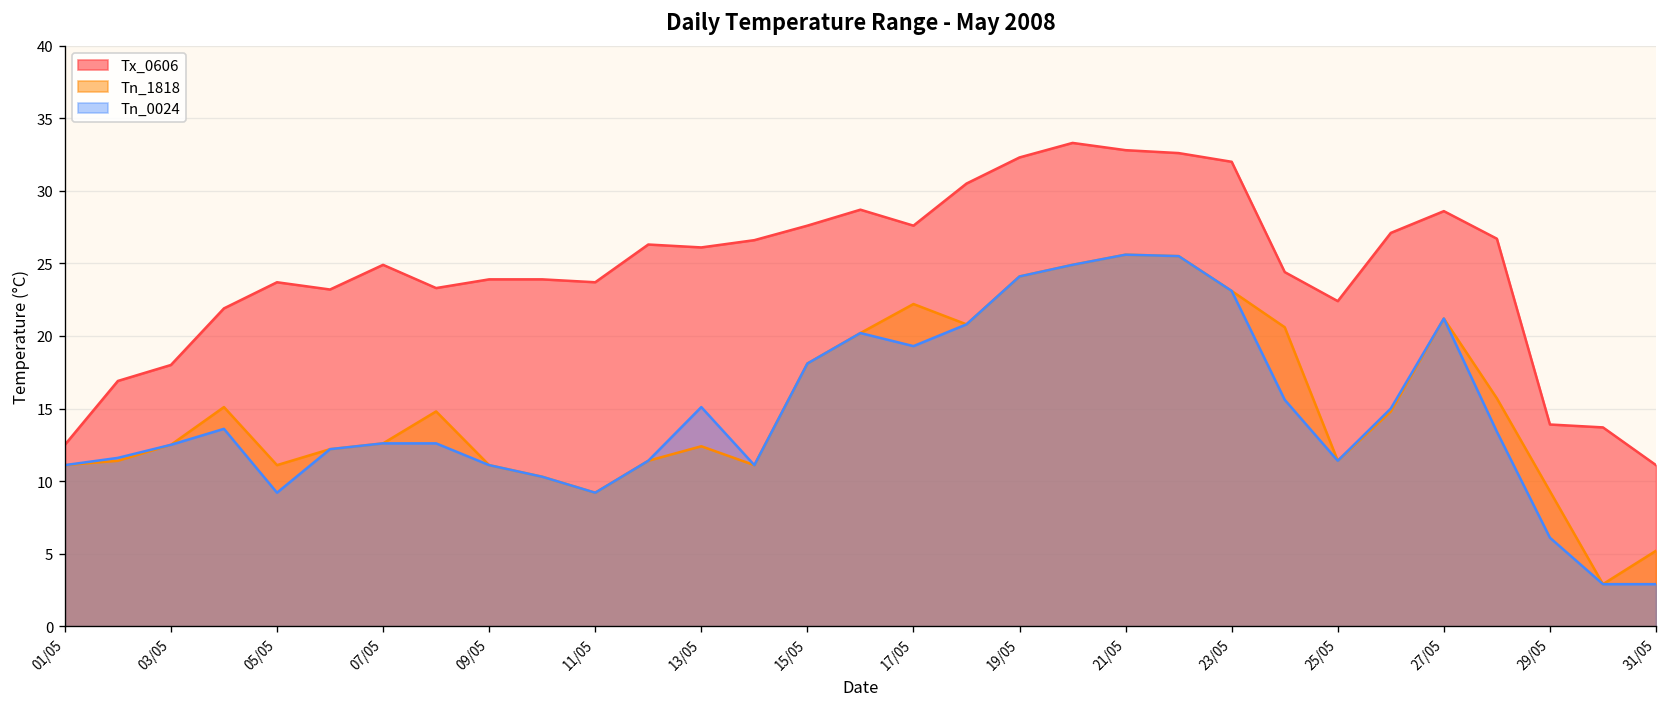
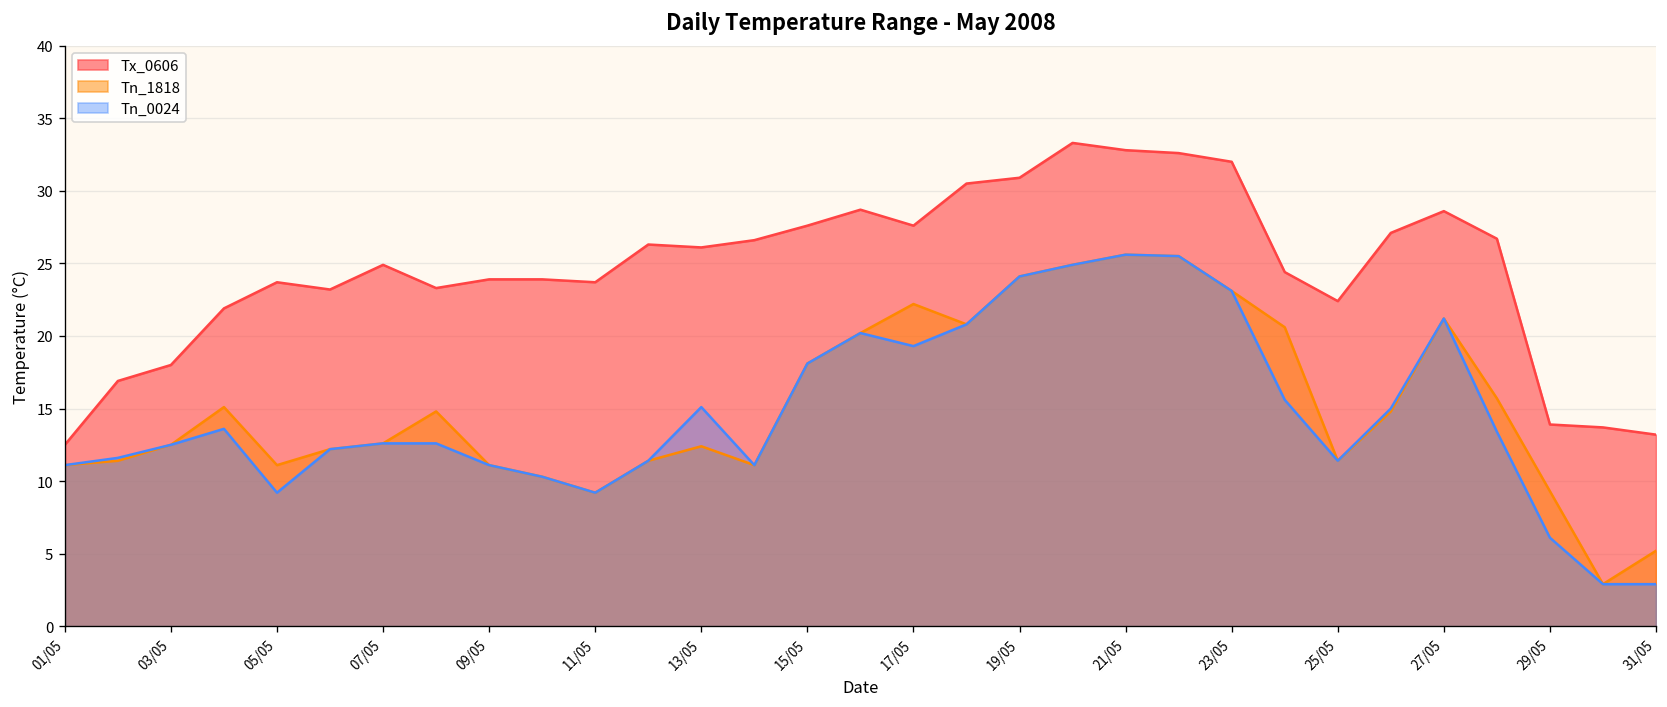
Tx_0606, 19/05: 32.3 -> 30.9
Tx_0606, 31/05: 11.1 -> 13.2
